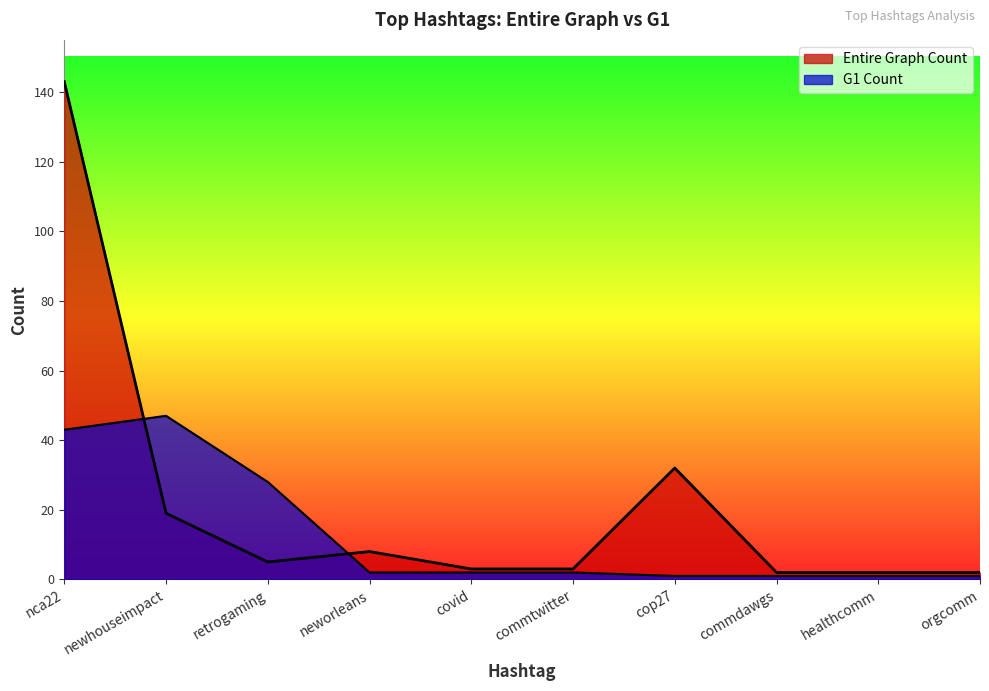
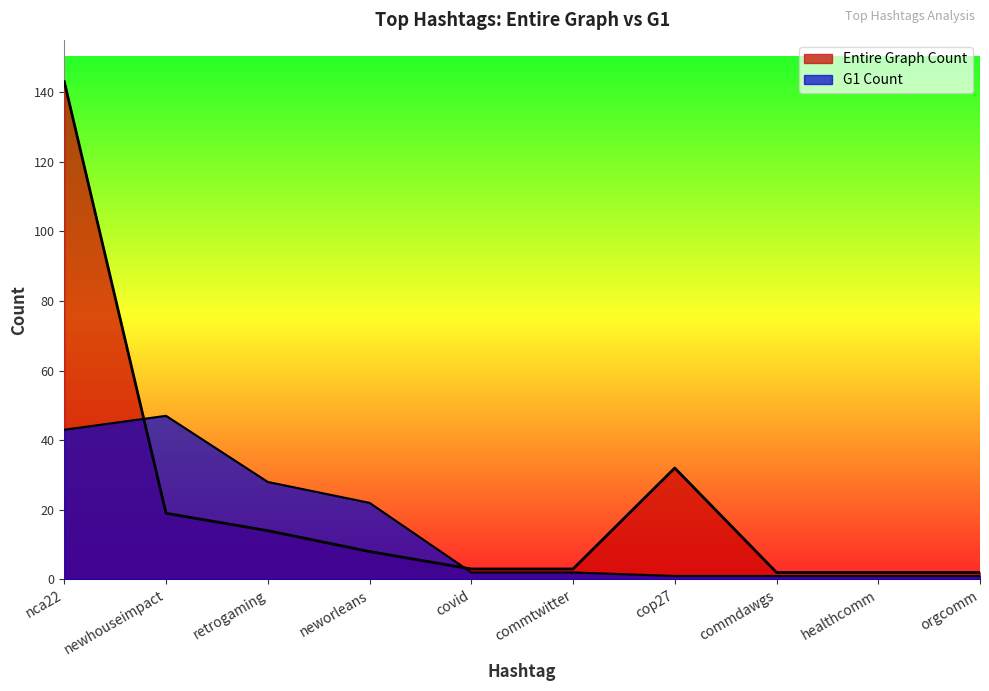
Entire Graph Count, retrogaming: 5 -> 14
G1 Count, neworleans: 2 -> 22
